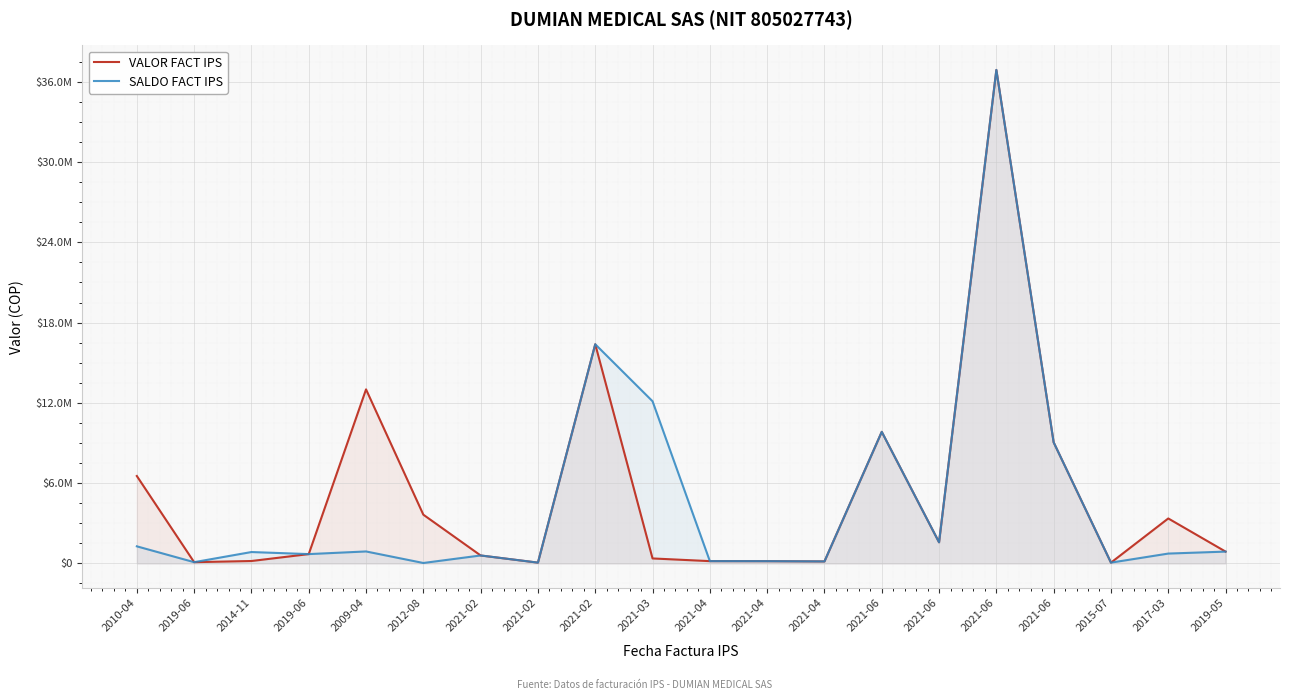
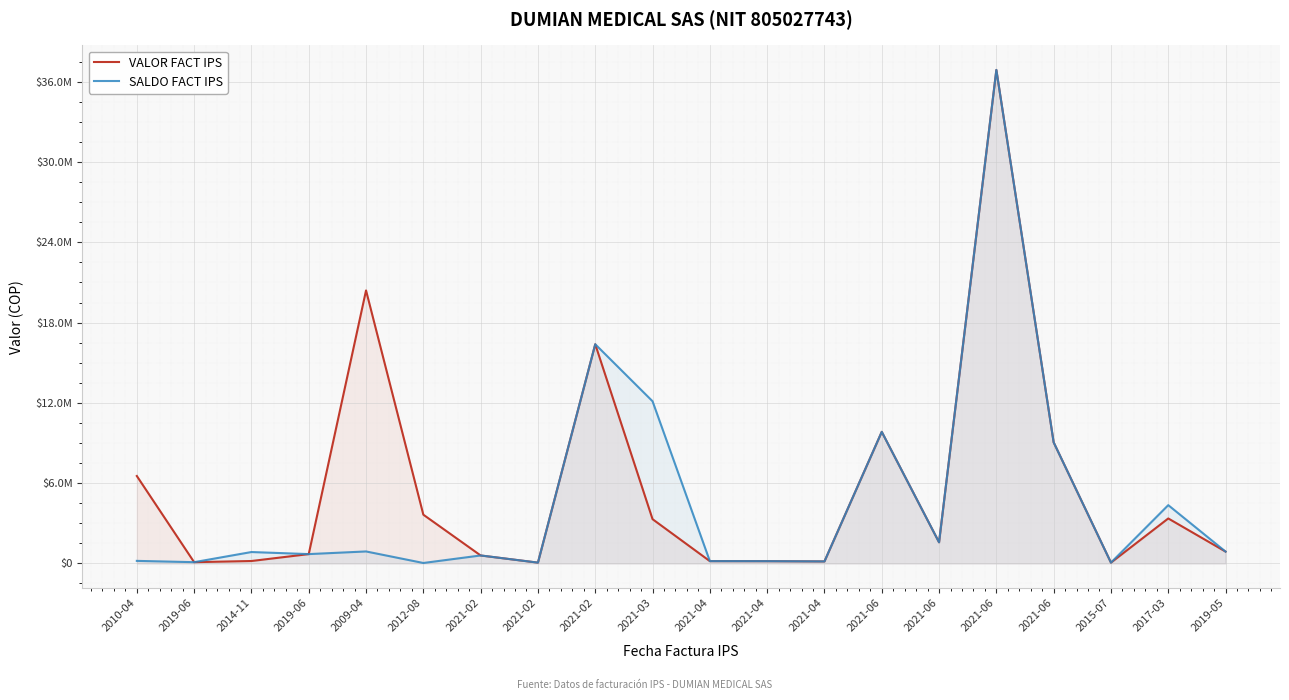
SALDO FACT IPS, 2010-04: $1300000 -> $200000
VALOR FACT IPS, 2009-04: $13000000 -> $20400000
VALOR FACT IPS, 2021-03: $400000 -> $3300000
SALDO FACT IPS, 2017-03: $700000 -> $4400000
